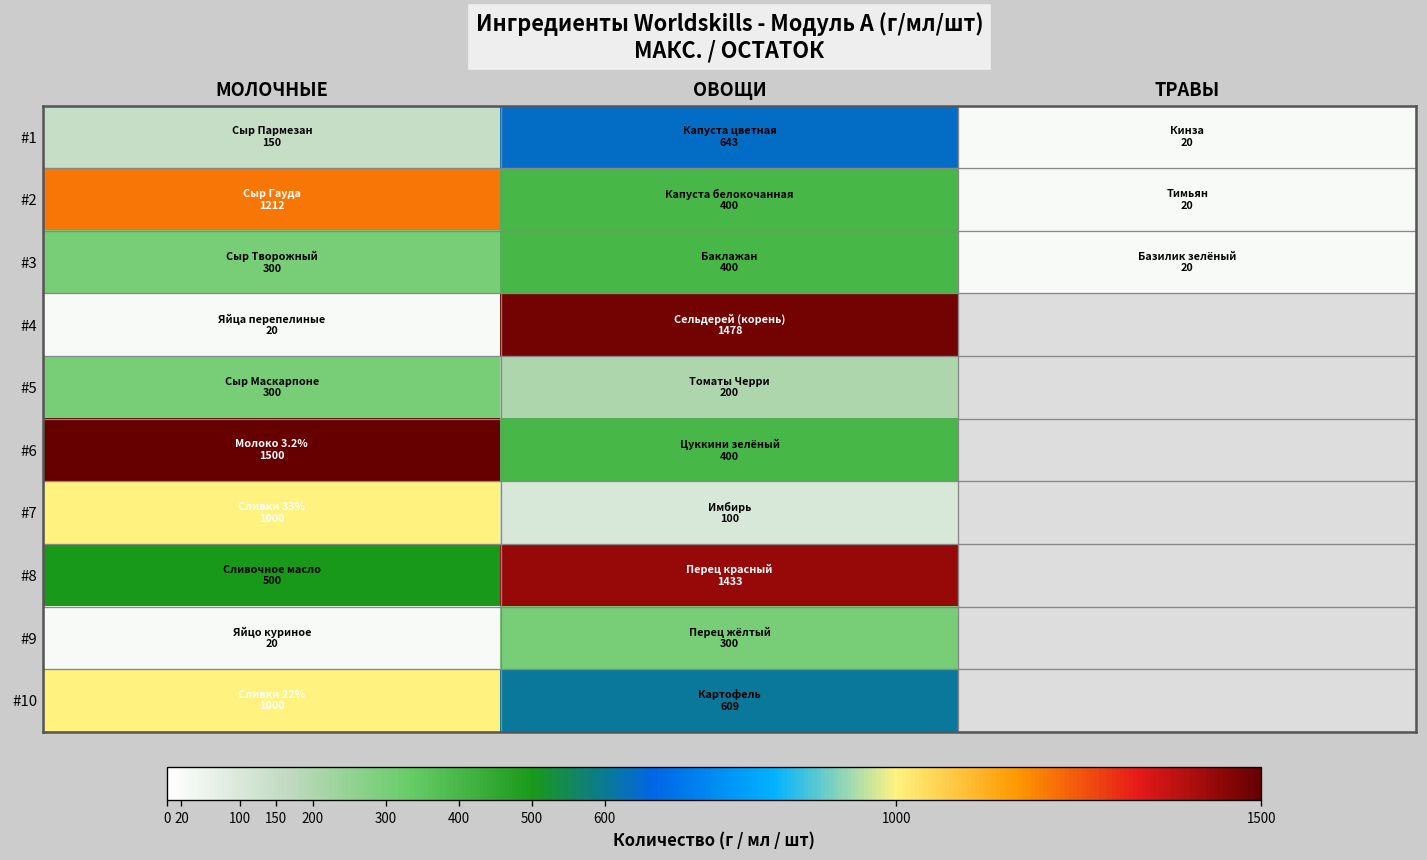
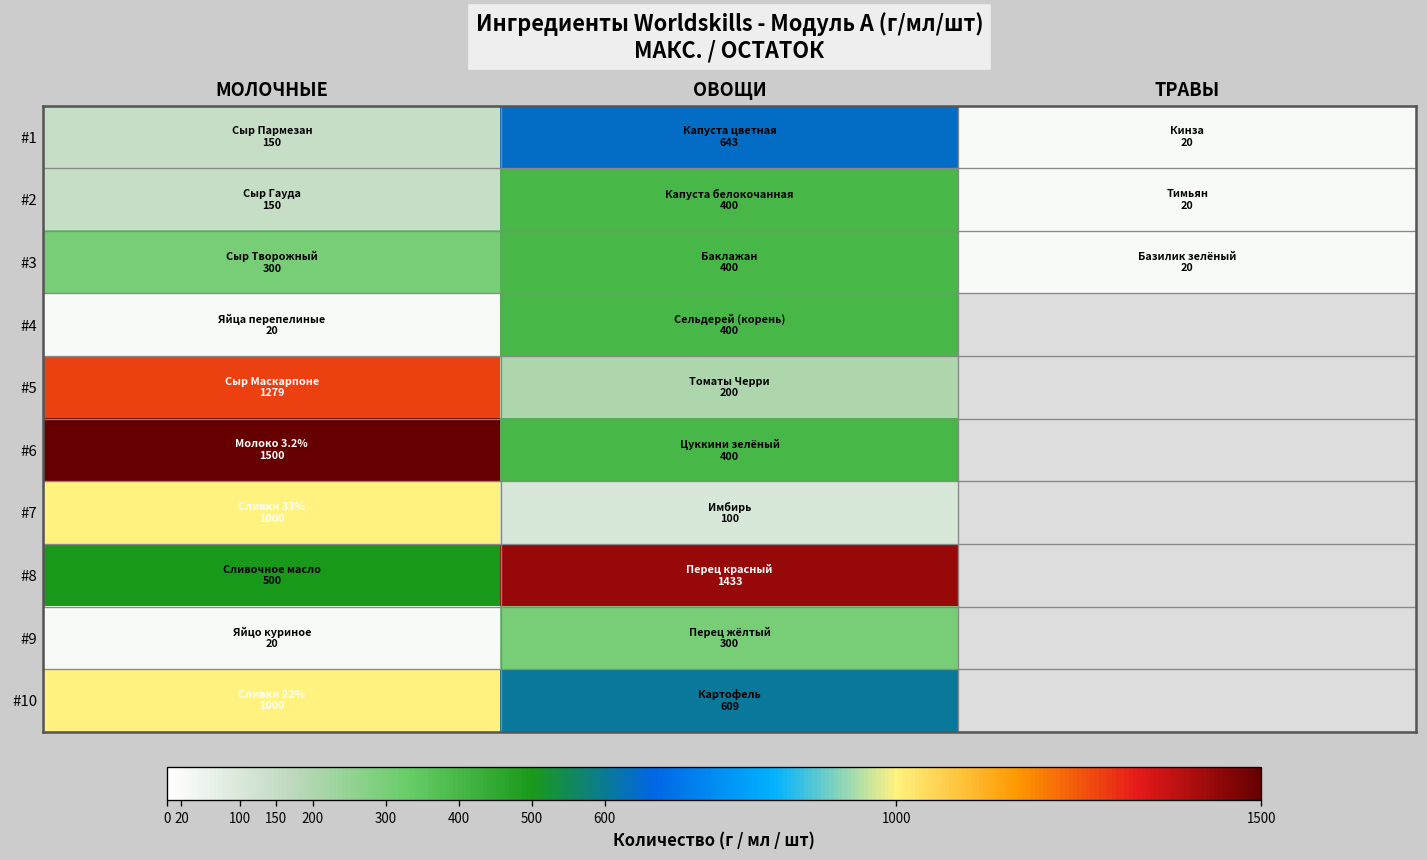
#2, МОЛОЧНЫЕ: 1212 -> 150
#4, ОВОЩИ: 1478 -> 400
#5, МОЛОЧНЫЕ: 300 -> 1279
